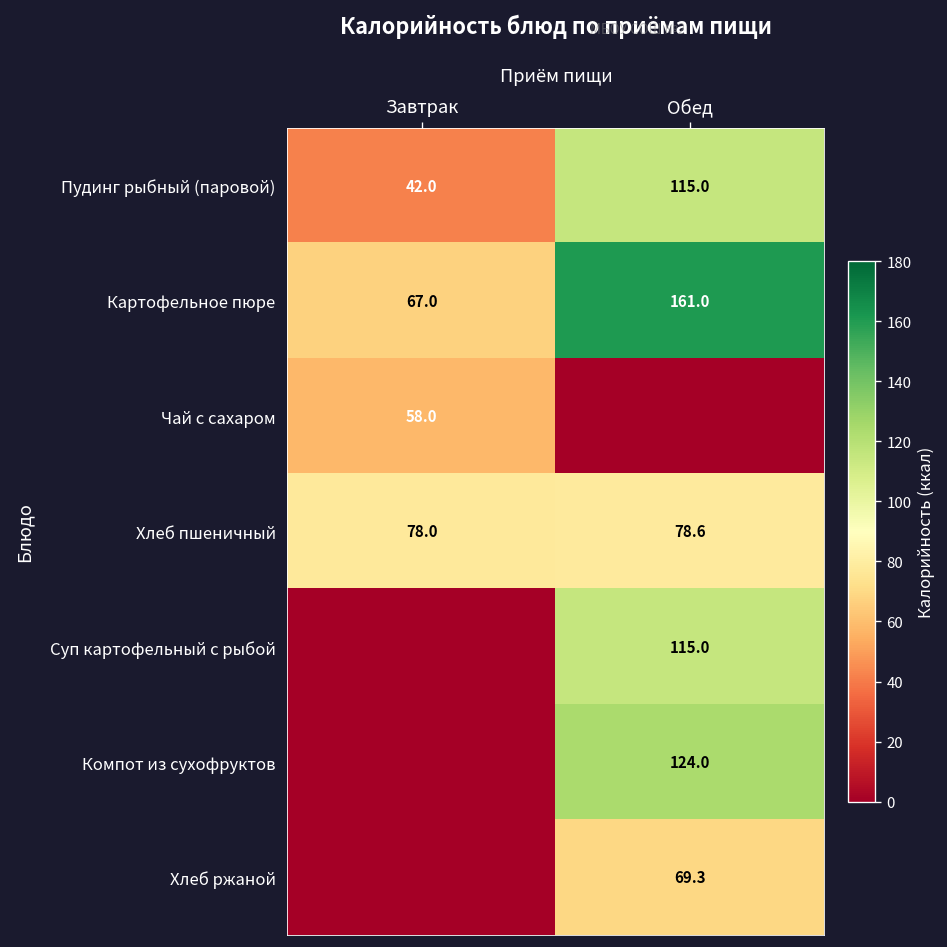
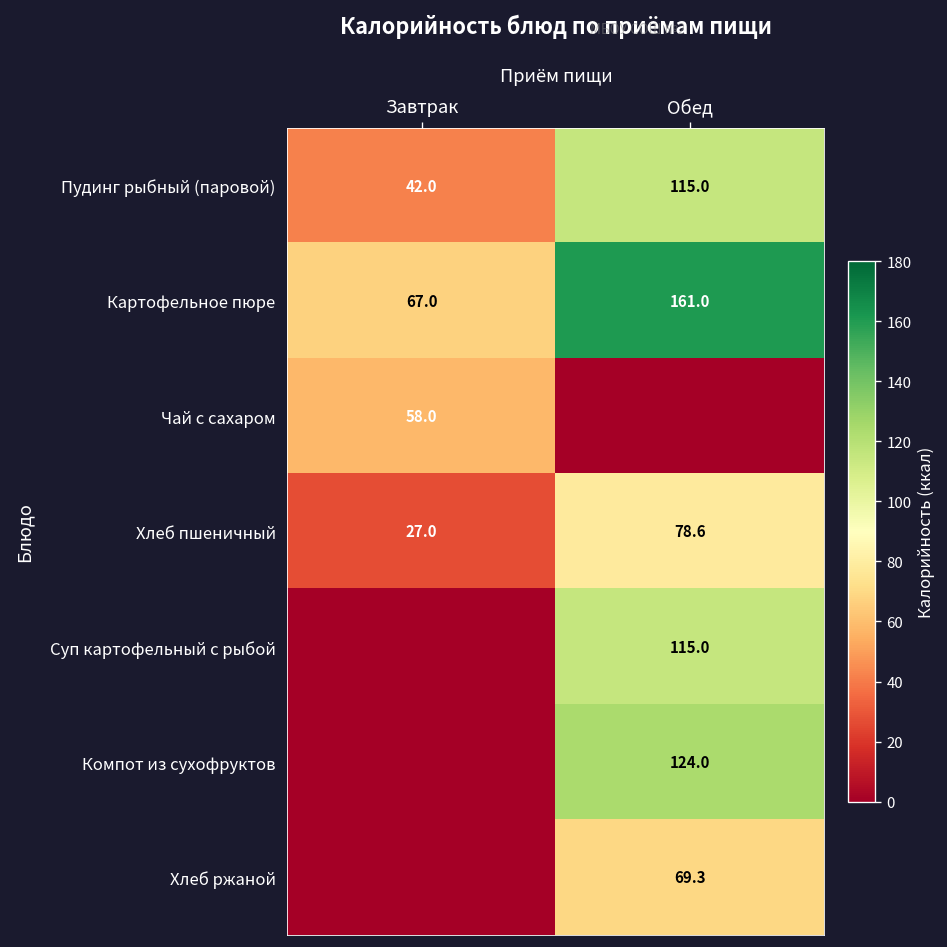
Хлеб пшеничный, Завтрак: 78.0 -> 27.0
